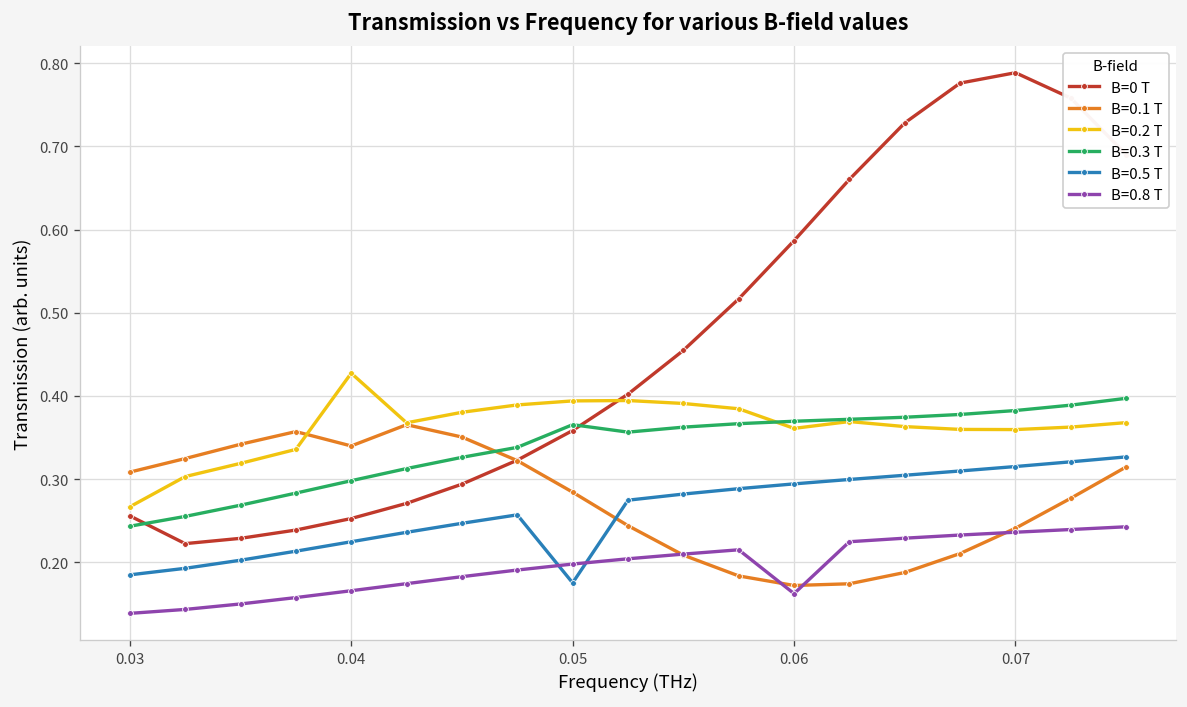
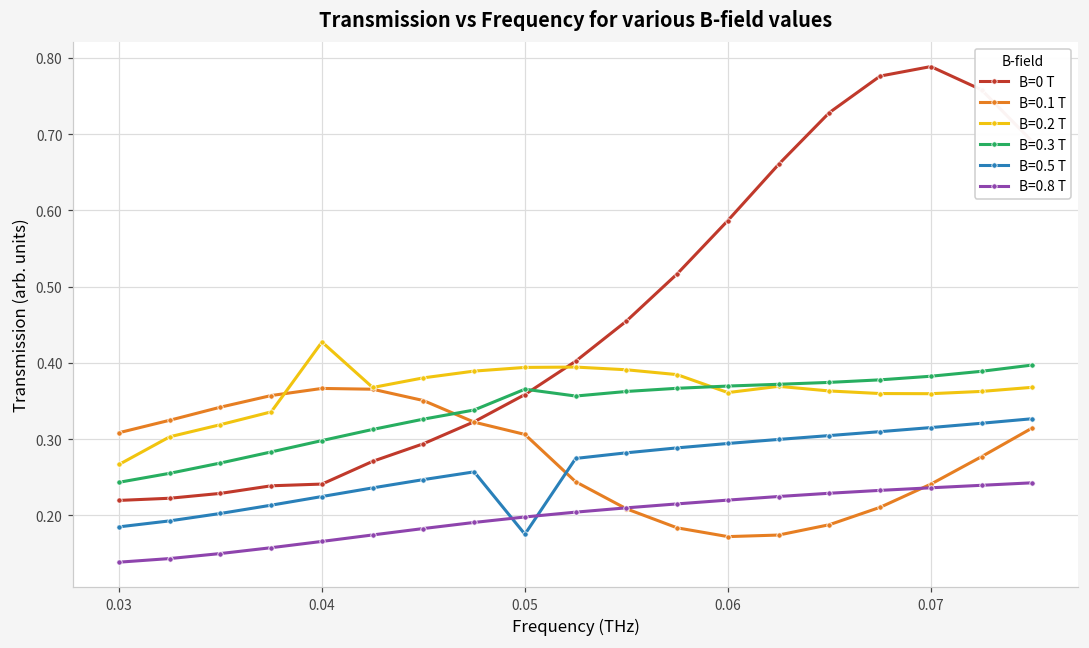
B=0 T, 0.03: 0.26 -> 0.22
B=0 T, 0.04: 0.25 -> 0.24
B=0.1 T, 0.04: 0.34 -> 0.37
B=0.1 T, 0.05: 0.28 -> 0.31
B=0.8 T, 0.06: 0.16 -> 0.22
